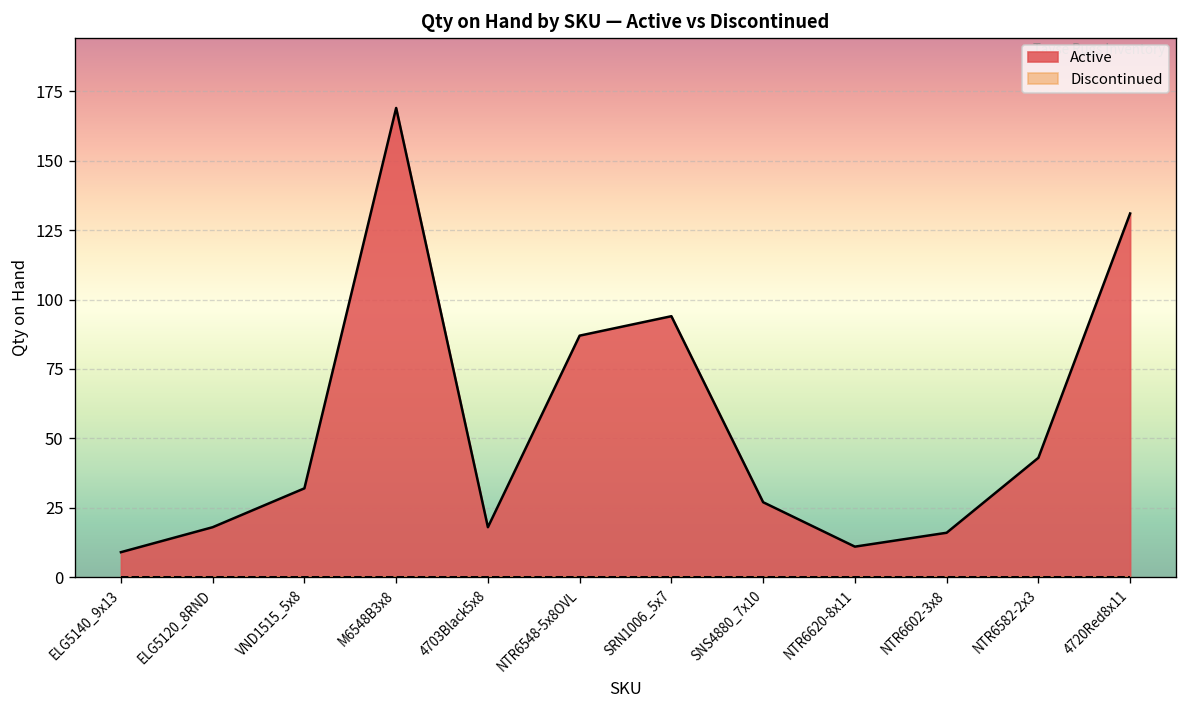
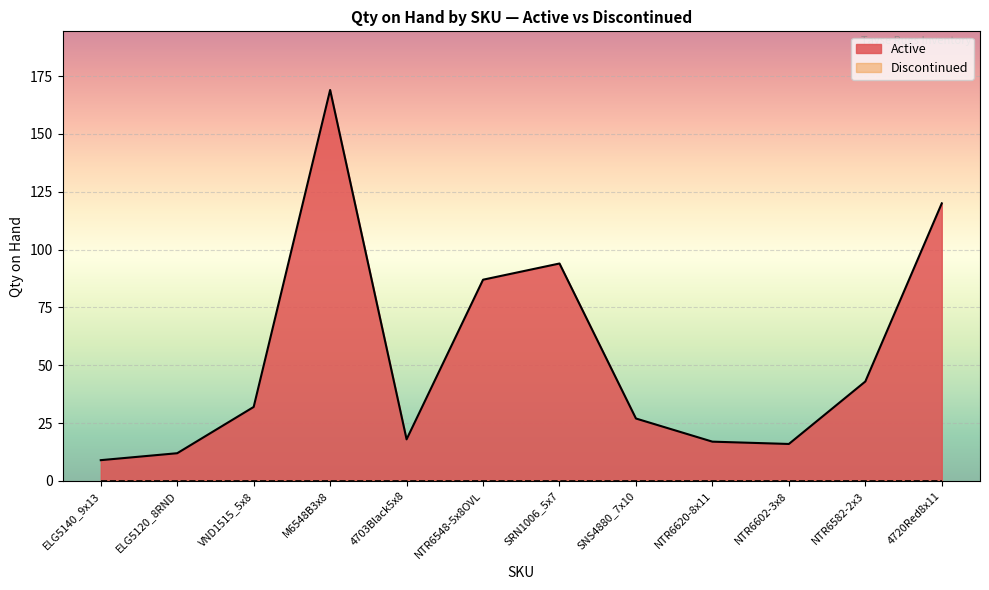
Active, ELG5120_8RND: 18 -> 12
Active, NTR6620-8x11: 11 -> 17
Active, 4720Red8x11: 131 -> 120
